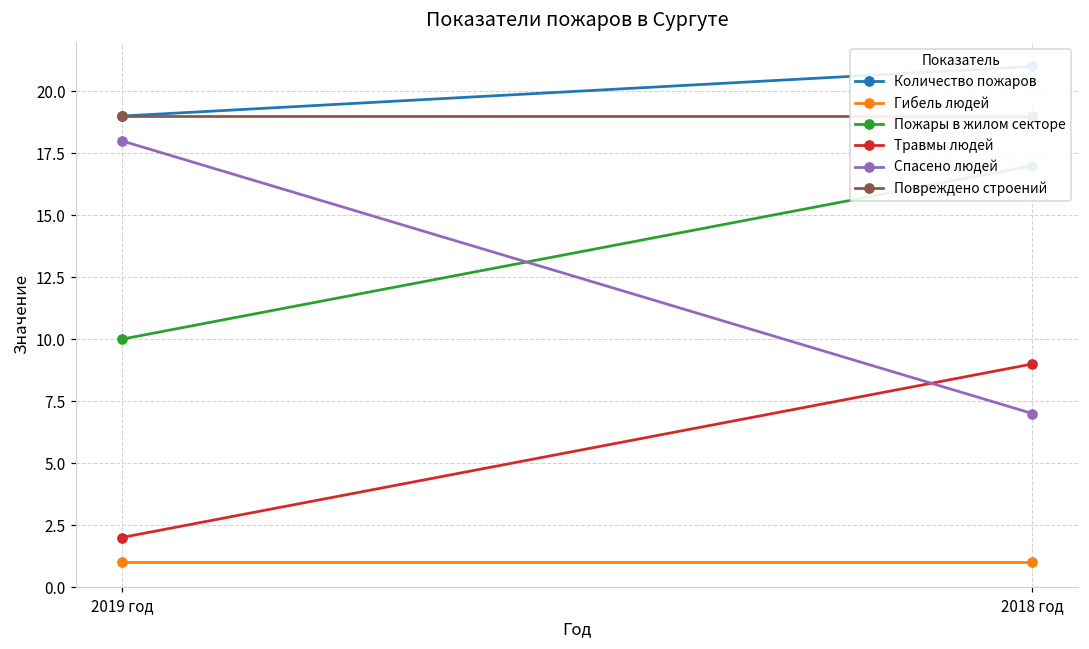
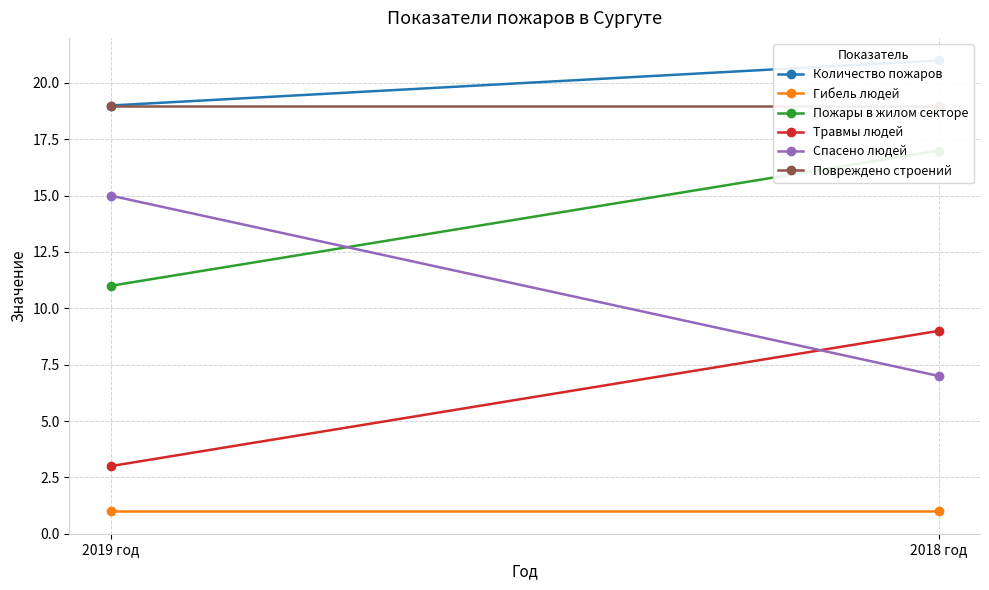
Пожары в жилом секторе, 2019 год: 10 -> 11
Травмы людей, 2019 год: 2 -> 3
Спасено людей, 2019 год: 18 -> 15
